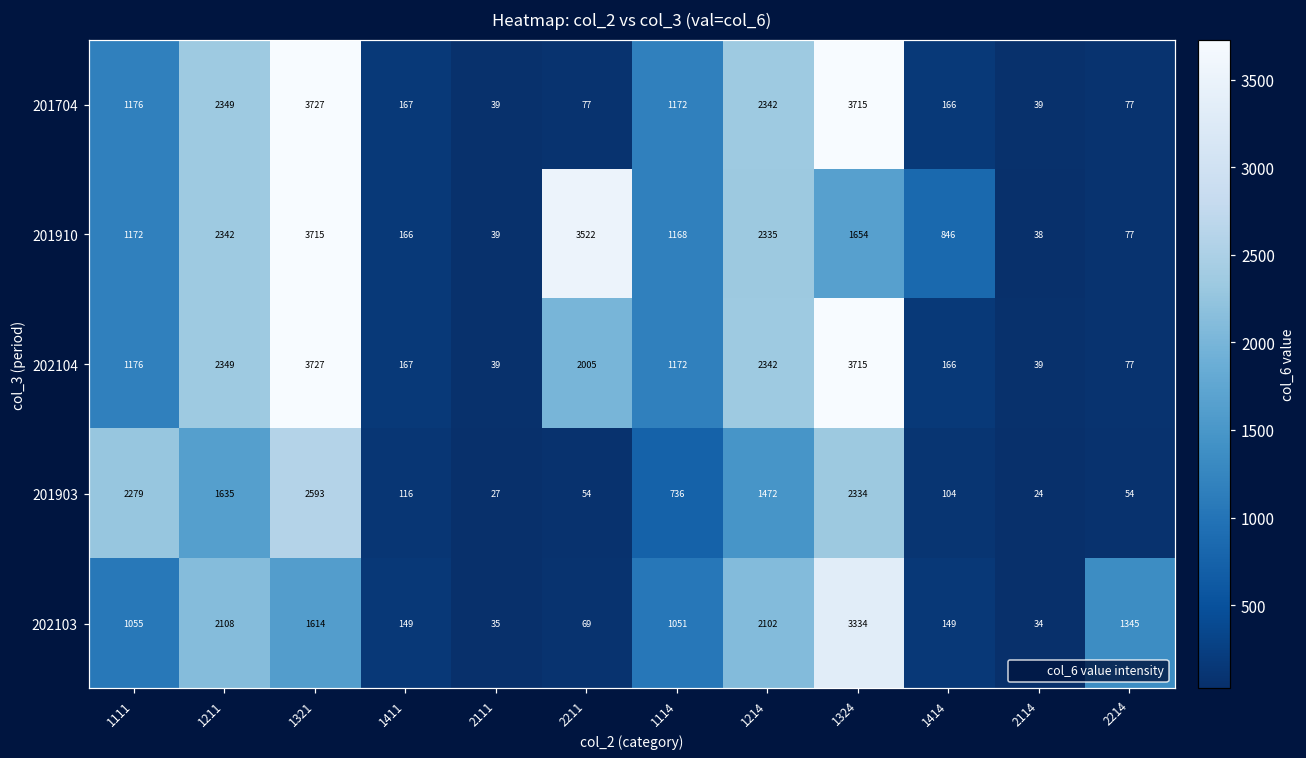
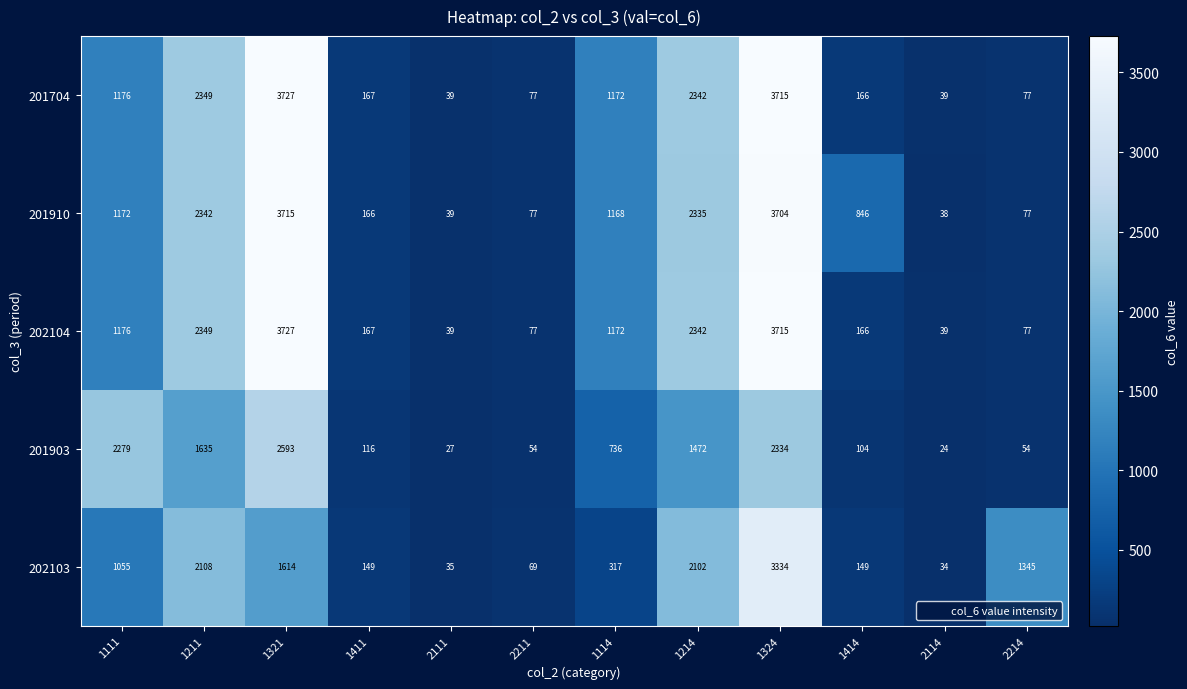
201910, 2211: 3522 -> 77
201910, 1324: 1654 -> 3704
202104, 2211: 2005 -> 77
202103, 1114: 1051 -> 317
